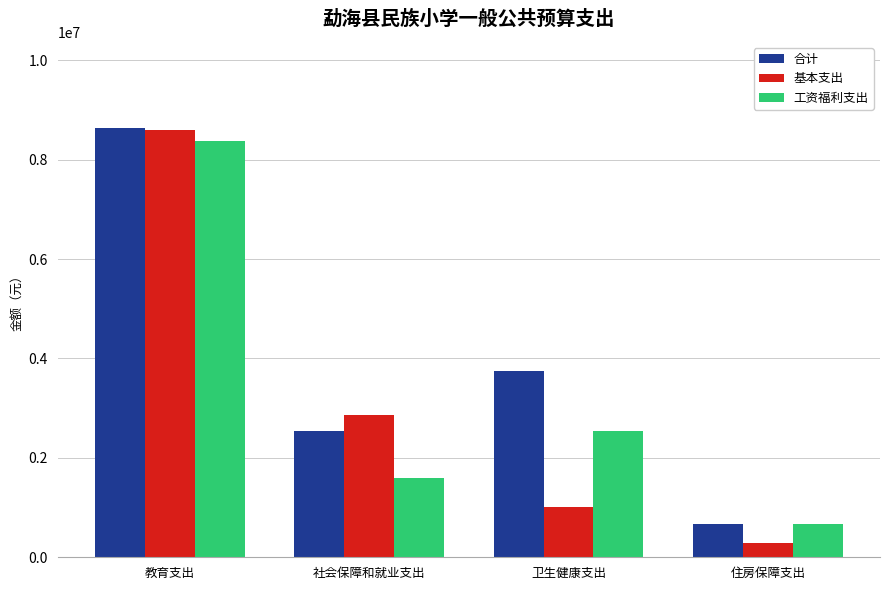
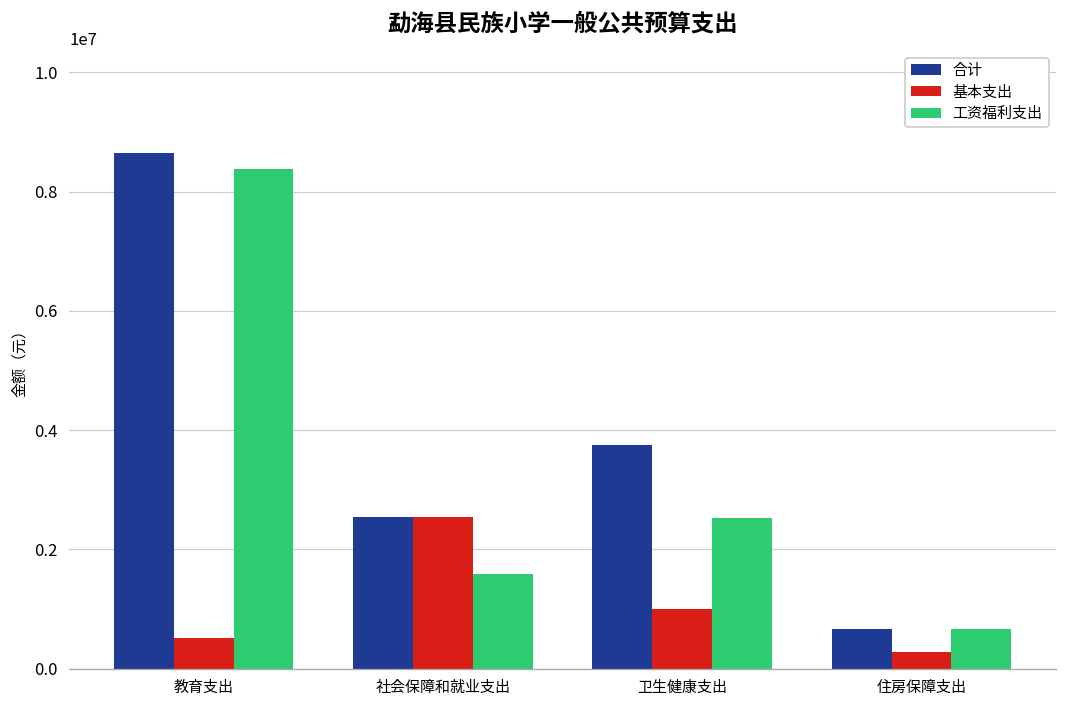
基本支出, 教育支出: 8600000 -> 500000
基本支出, 社会保障和就业支出: 2900000 -> 2500000
